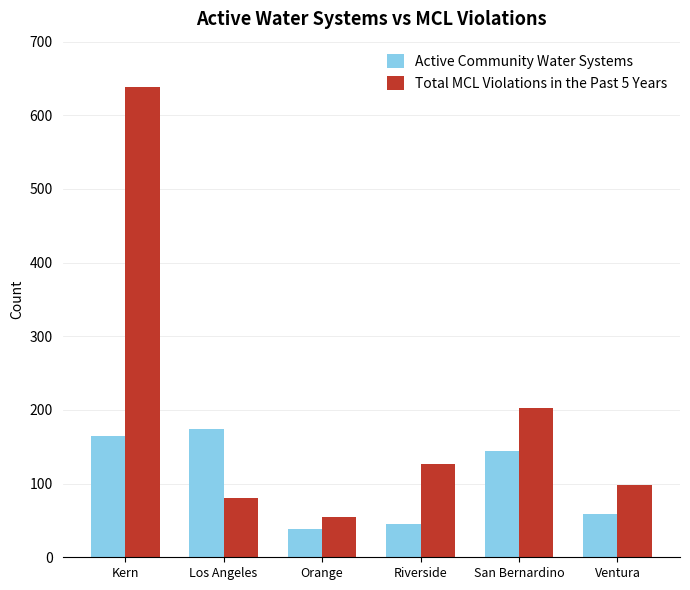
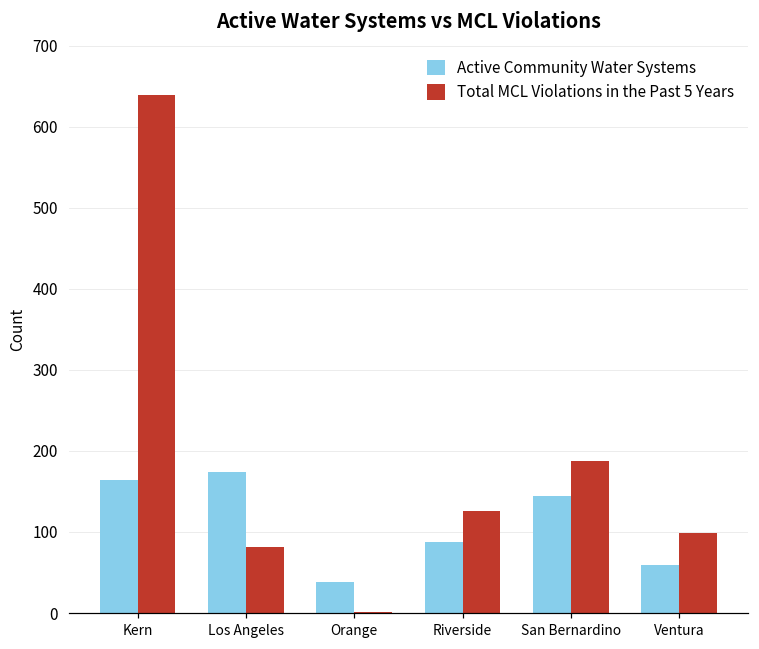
Total MCL Violations in the Past 5 Years, Orange: 60 -> 0
Active Community Water Systems, Riverside: 40 -> 90
Total MCL Violations in the Past 5 Years, San Bernardino: 200 -> 190
